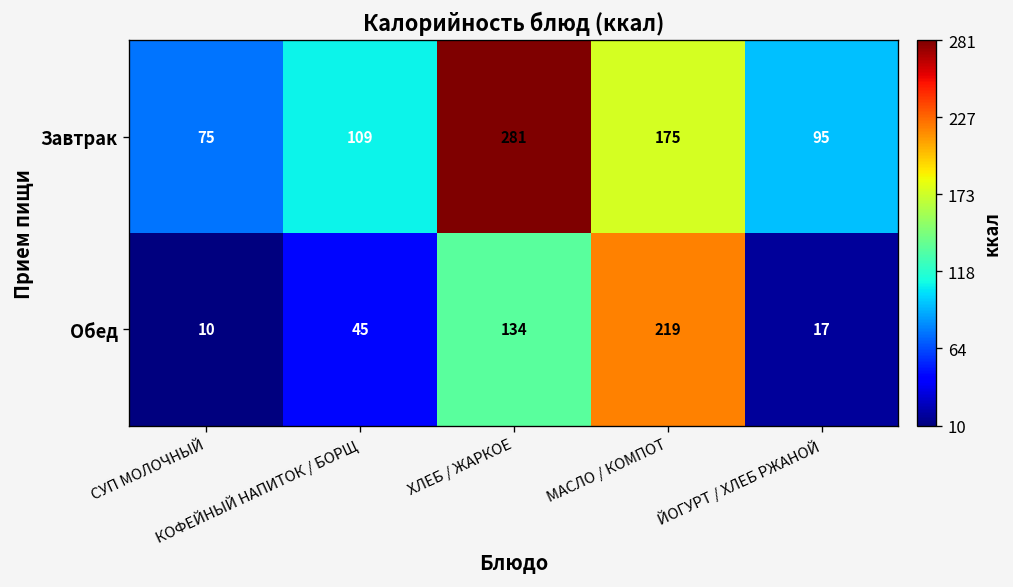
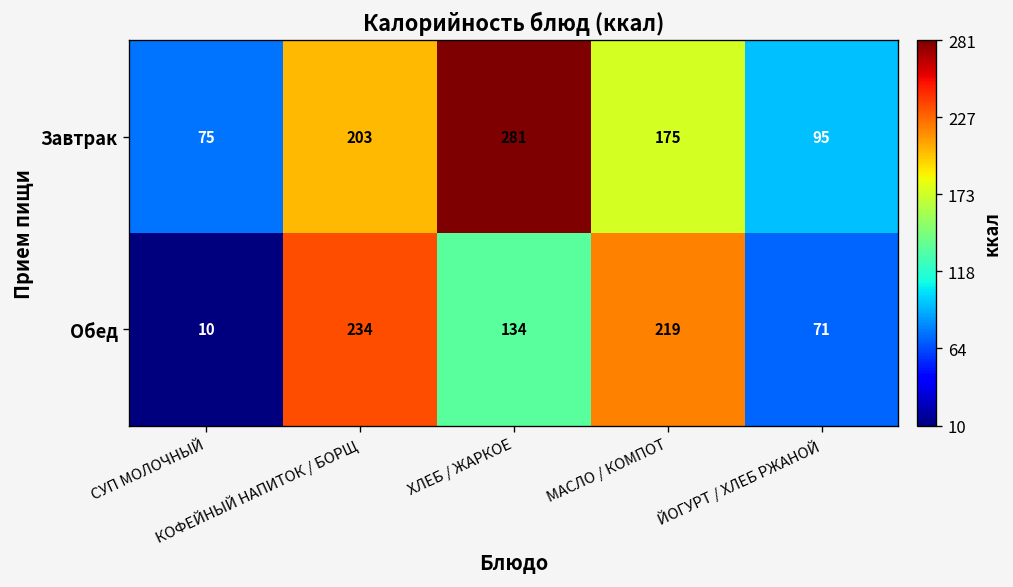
Завтрак, КОФЕЙНЫЙ НАПИТОК / БОРЩ: 109 -> 203
Обед, КОФЕЙНЫЙ НАПИТОК / БОРЩ: 45 -> 234
Обед, ЙОГУРТ / ХЛЕБ РЖАНОЙ: 17 -> 71
